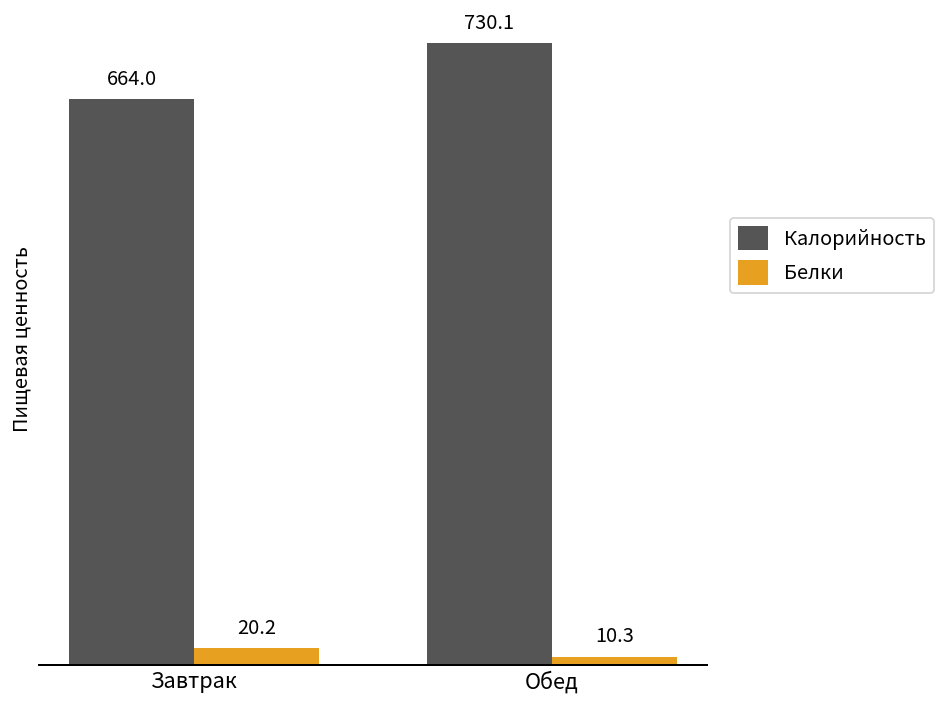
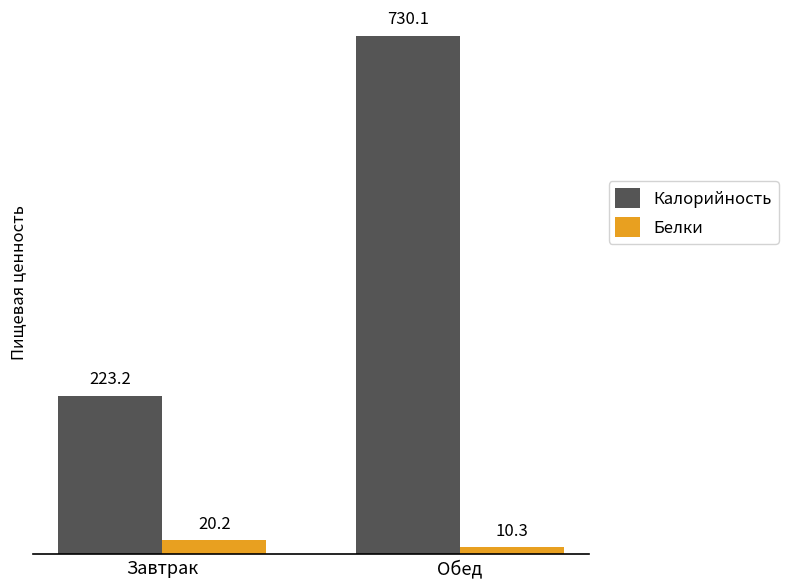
Калорийность, Завтрак: 664.0 -> 223.2
